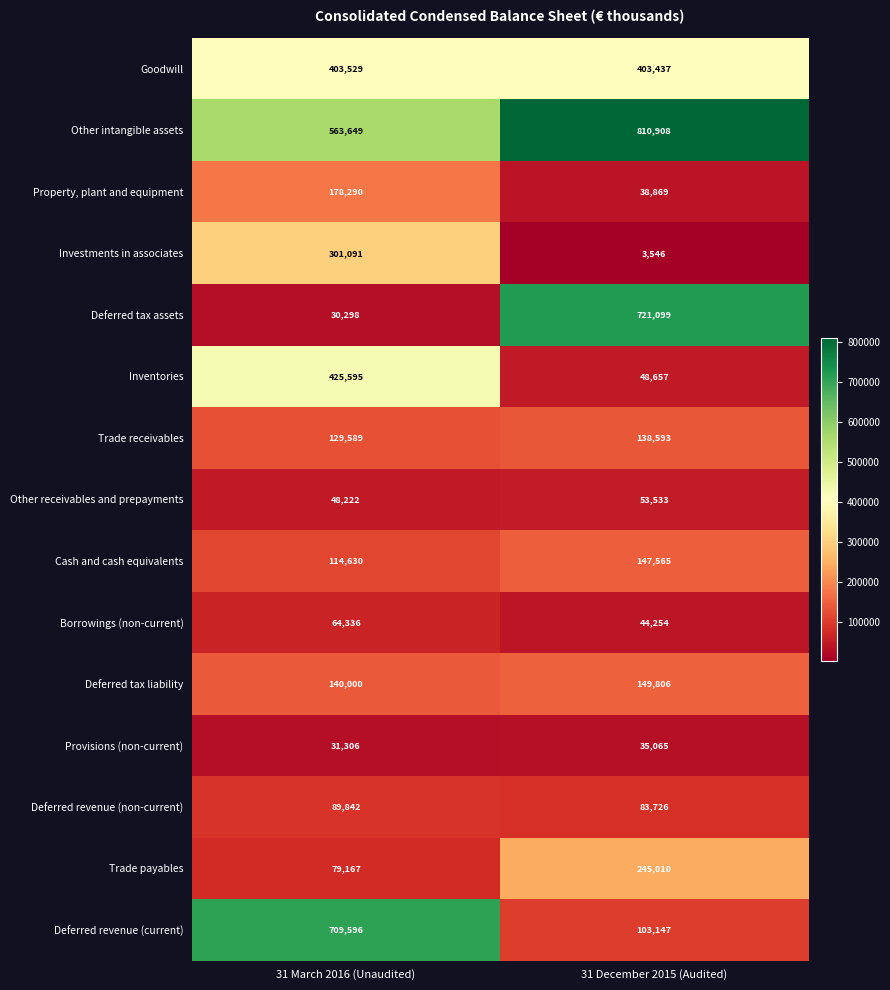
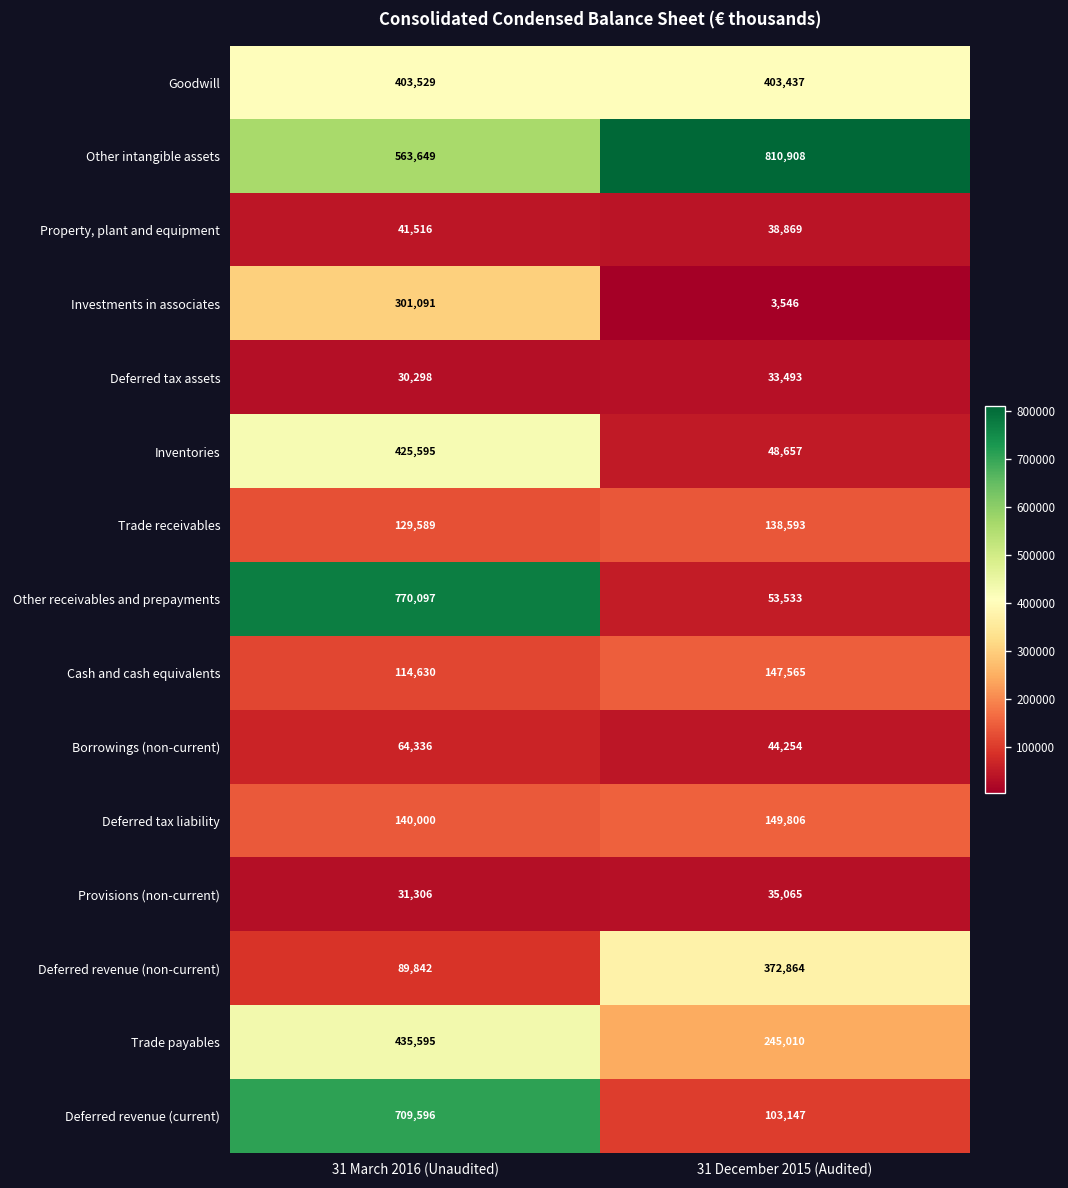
Property, plant and equipment, 31 March 2016 (Unaudited): 178,290 -> 41,516
Deferred tax assets, 31 December 2015 (Audited): 721,099 -> 33,493
Other receivables and prepayments, 31 March 2016 (Unaudited): 48,222 -> 770,097
Deferred revenue (non-current), 31 December 2015 (Audited): 83,726 -> 372,864
Trade payables, 31 March 2016 (Unaudited): 79,167 -> 435,595
